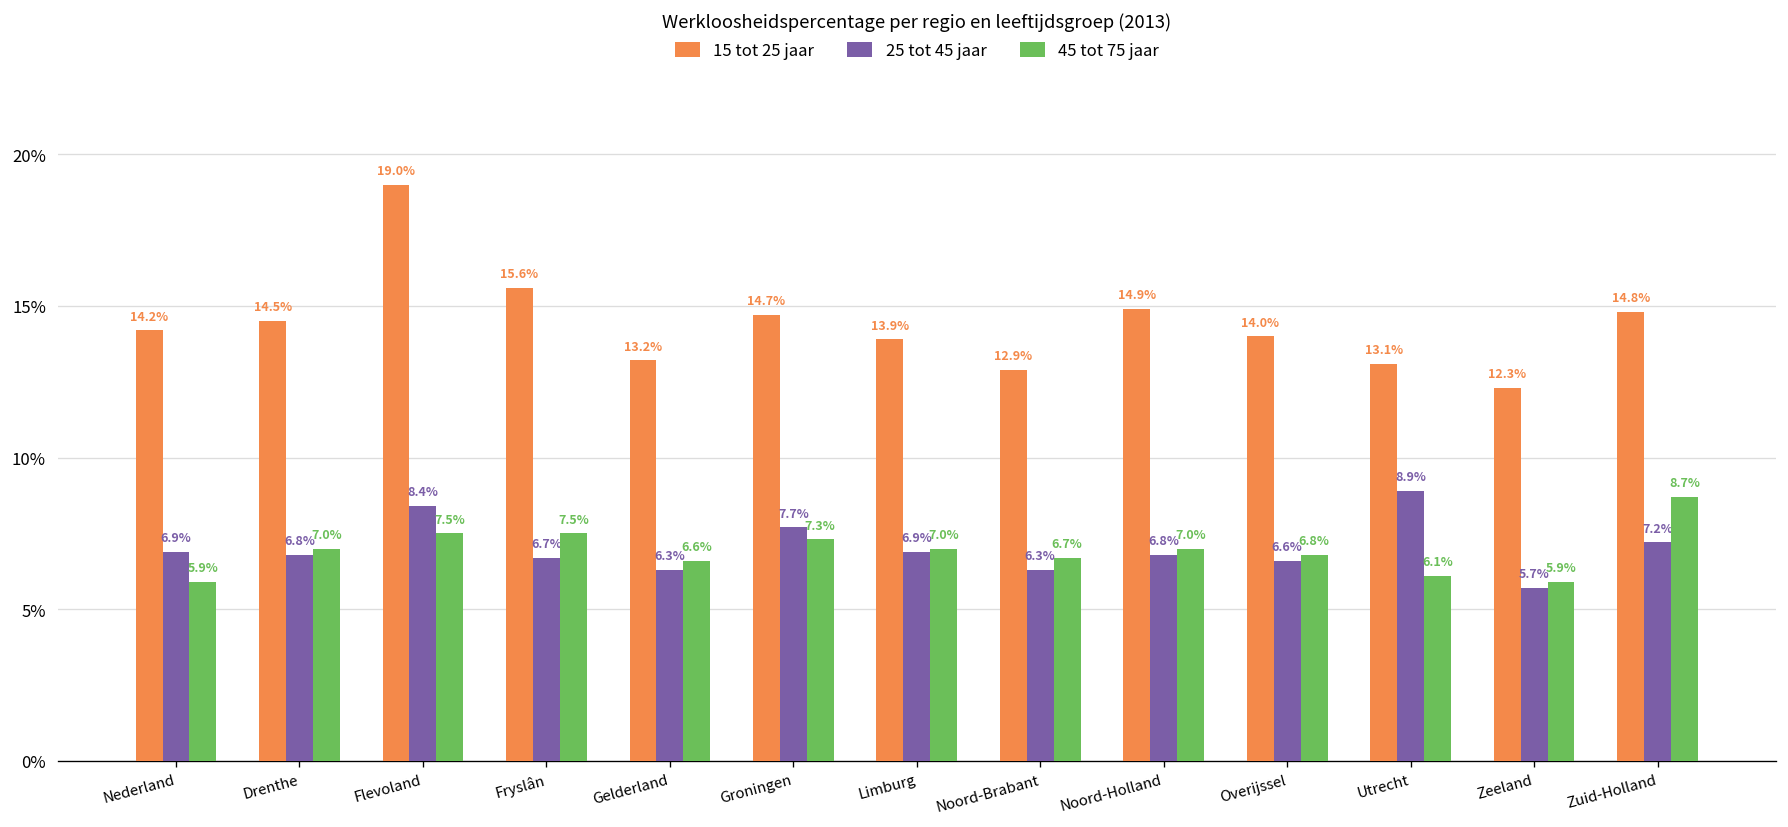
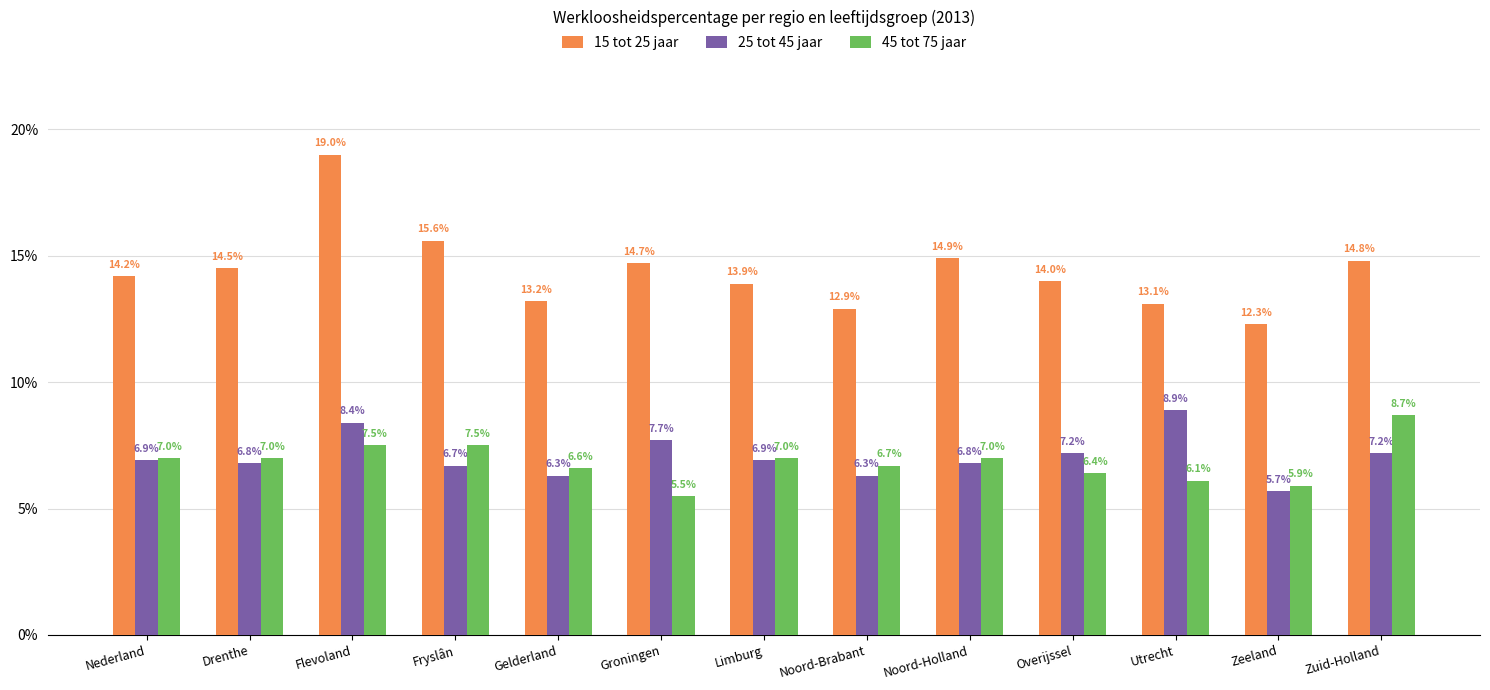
45 tot 75 jaar, Nederland: 5.9% -> 7.0%
45 tot 75 jaar, Groningen: 7.3% -> 5.5%
25 tot 45 jaar, Overijssel: 6.6% -> 7.2%
45 tot 75 jaar, Overijssel: 6.8% -> 6.4%
